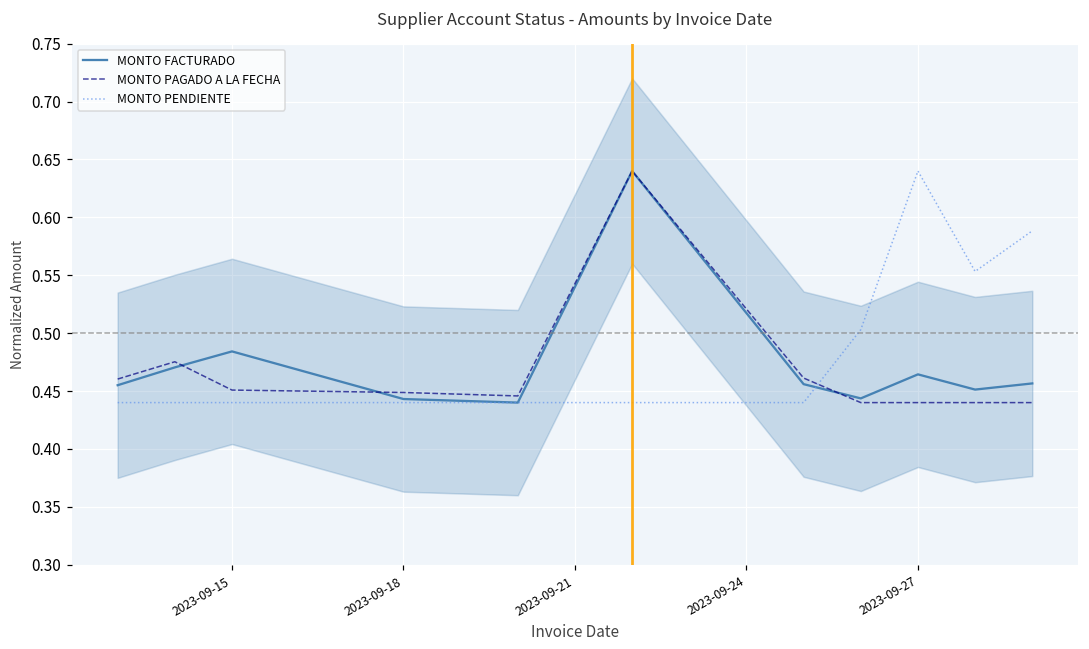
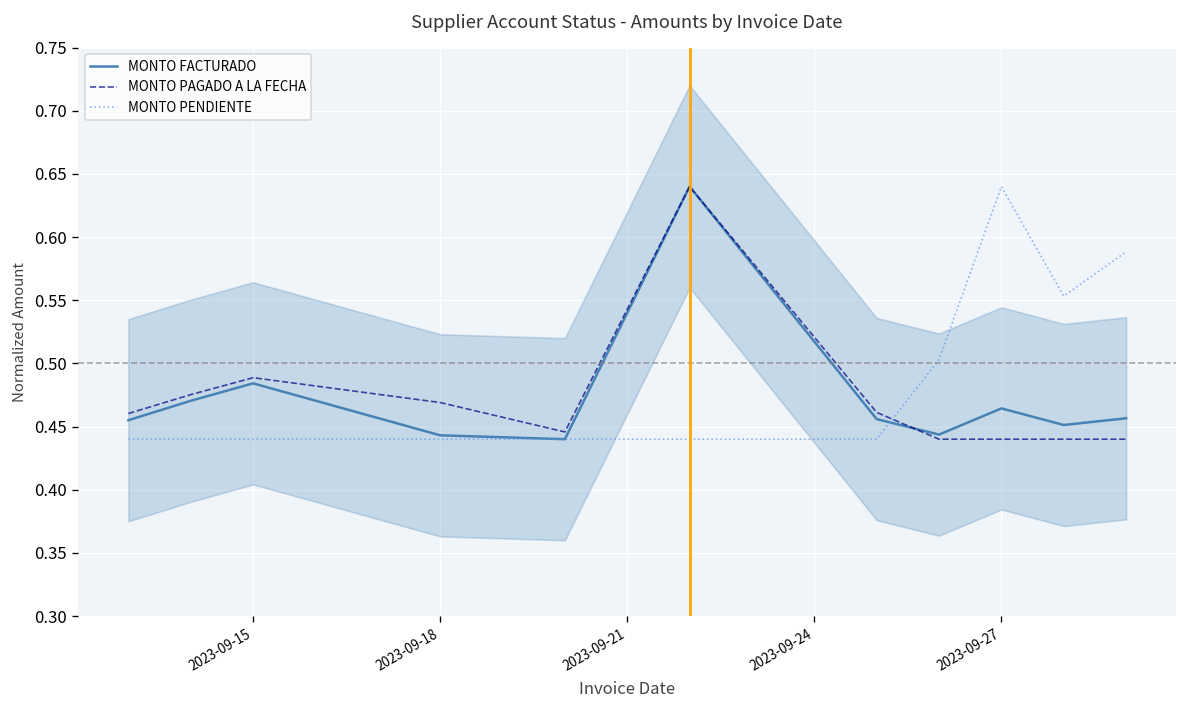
MONTO PAGADO A LA FECHA, 2023-09-15: 0.451 -> 0.489
MONTO PAGADO A LA FECHA, 2023-09-18: 0.449 -> 0.469
